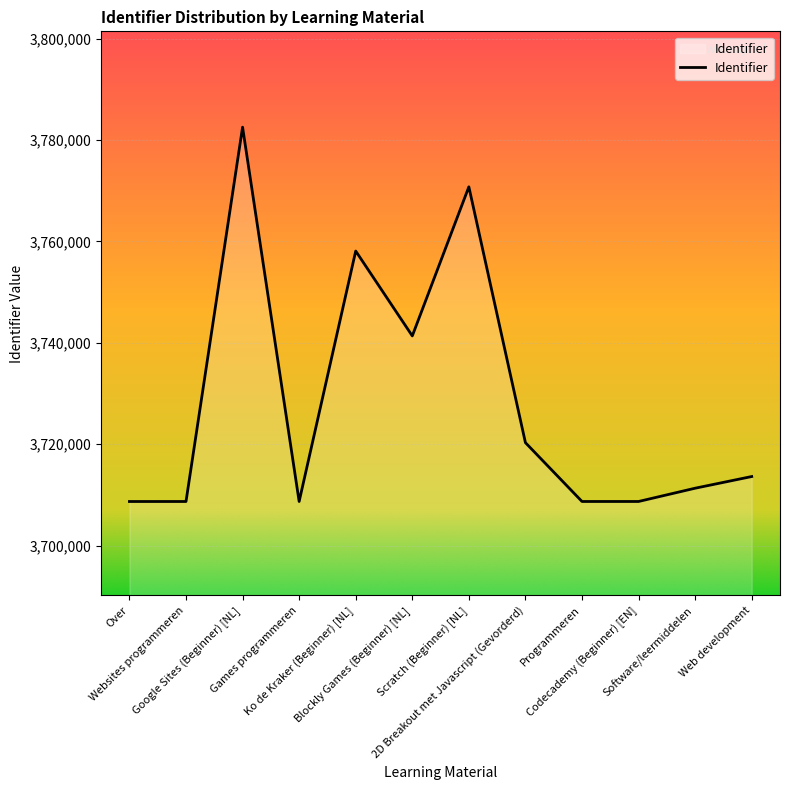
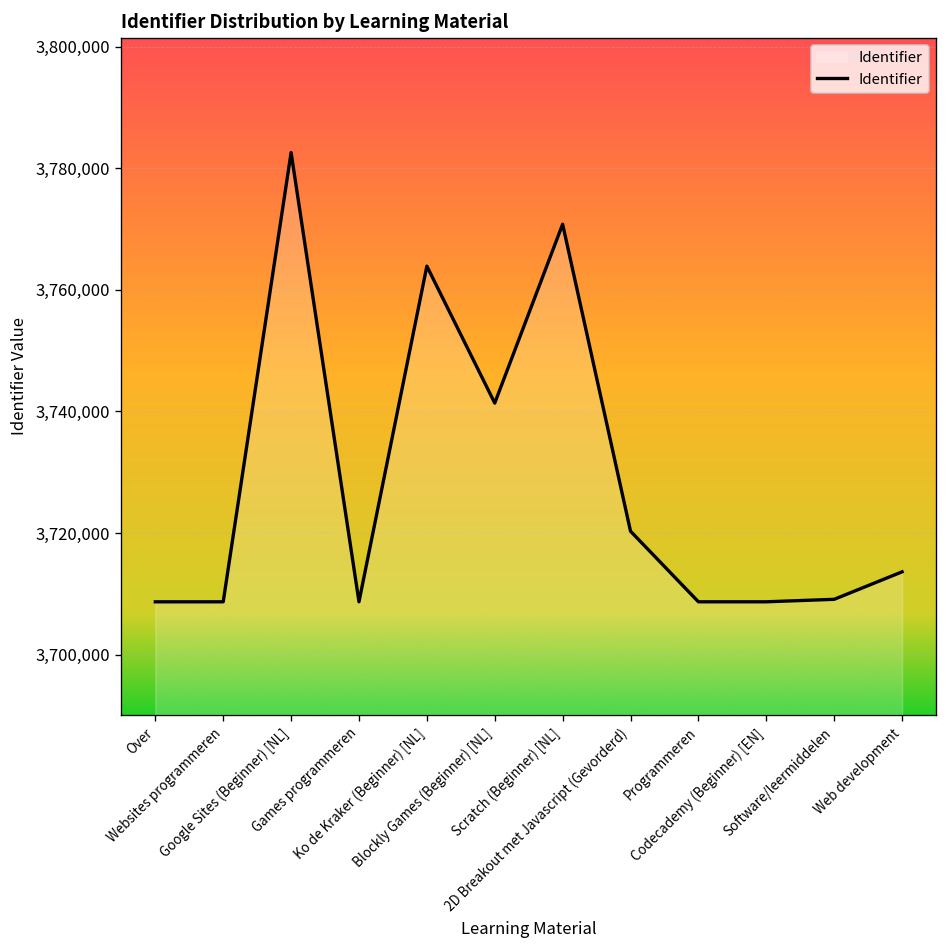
Ko de Kraker (Beginner) [NL]: 3,758,000 -> 3,764,000
Software/leermiddelen: 3,711,000 -> 3,709,000
